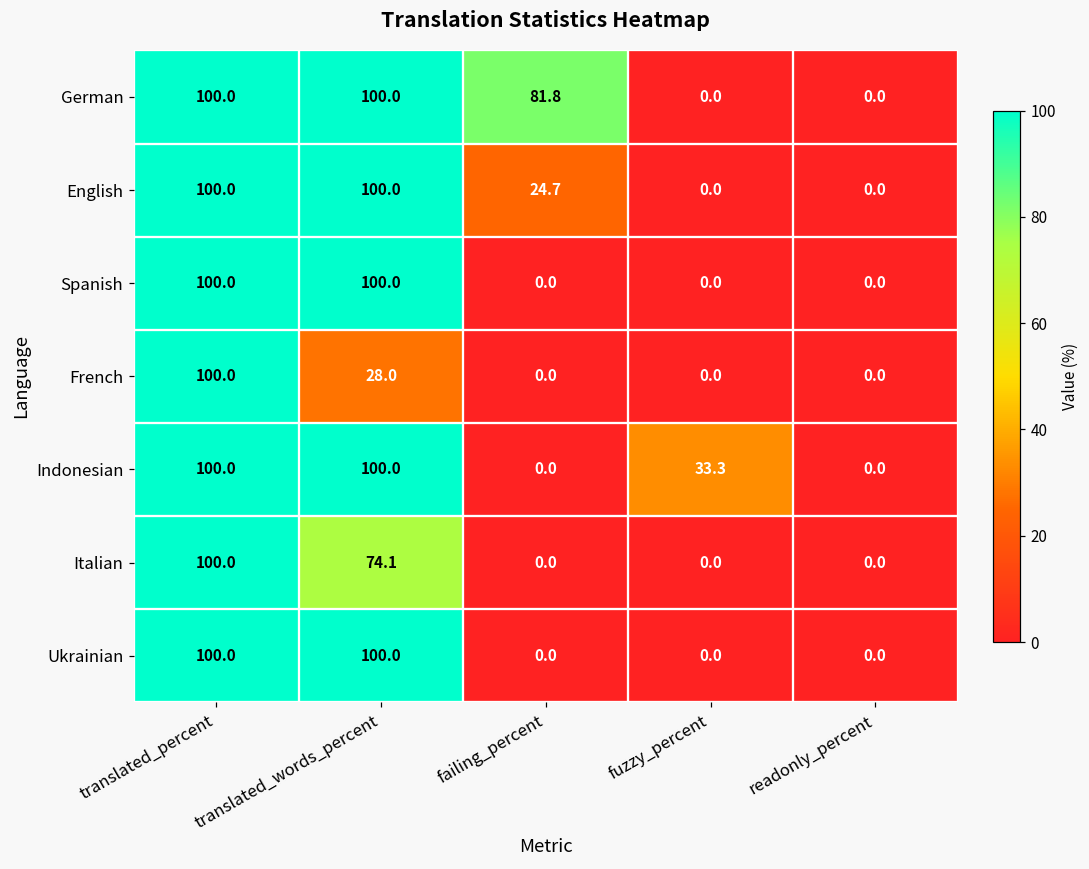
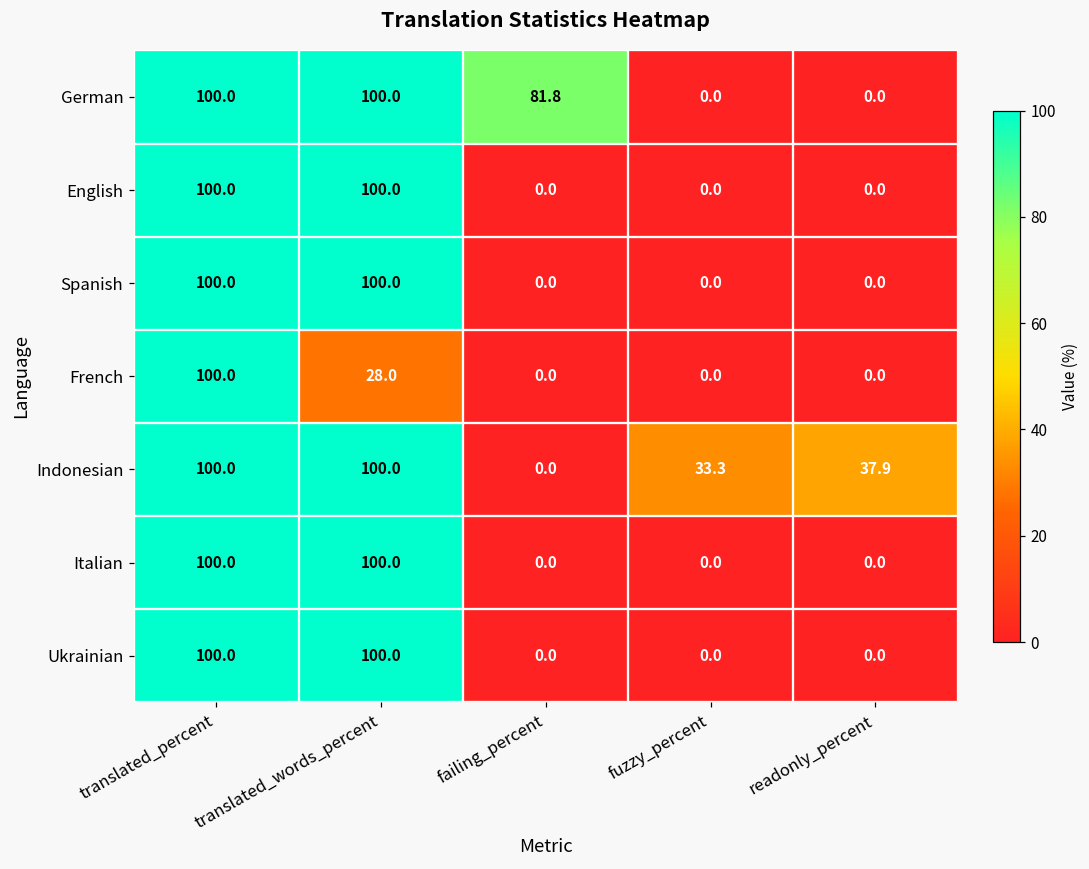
English, failing_percent: 24.7 -> 0.0
Indonesian, readonly_percent: 0.0 -> 37.9
Italian, translated_words_percent: 74.1 -> 100.0
